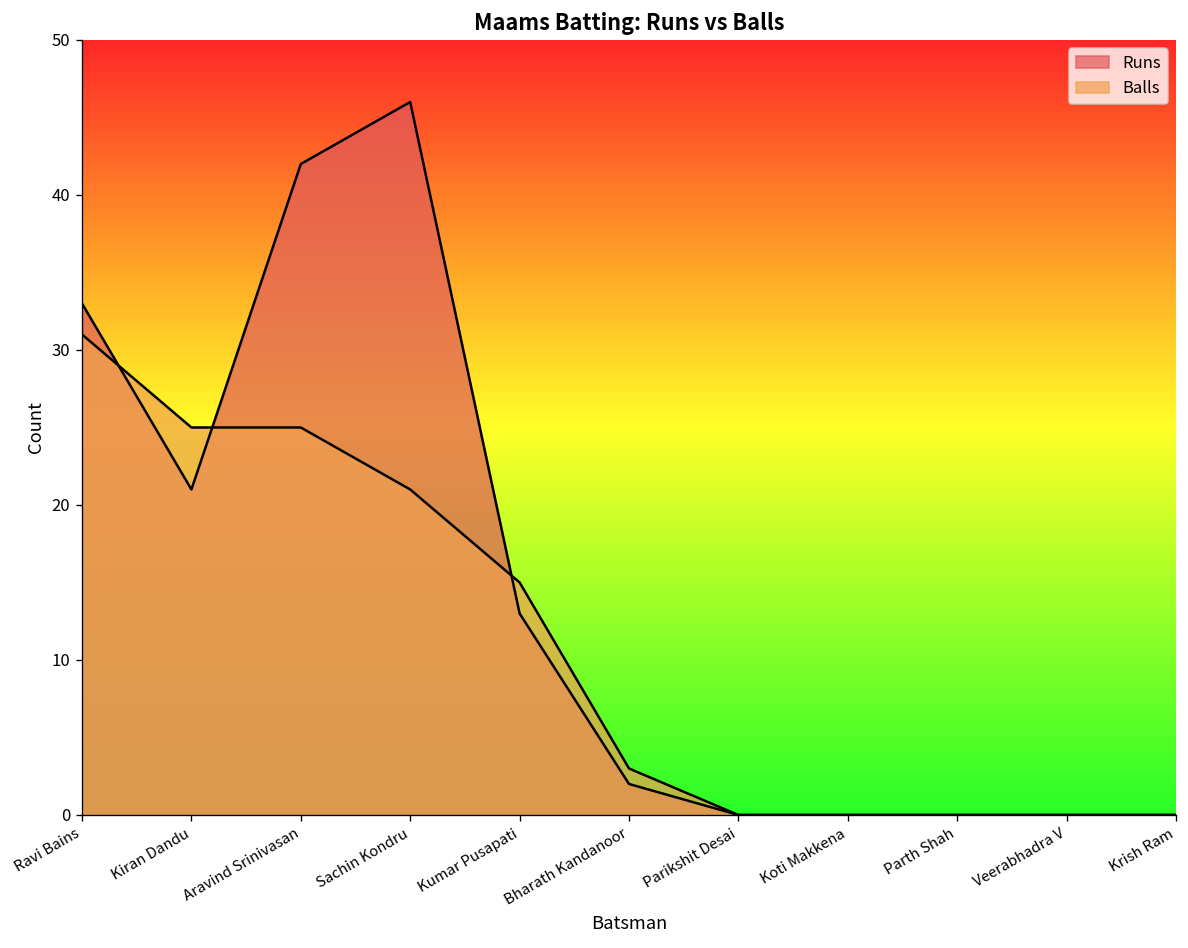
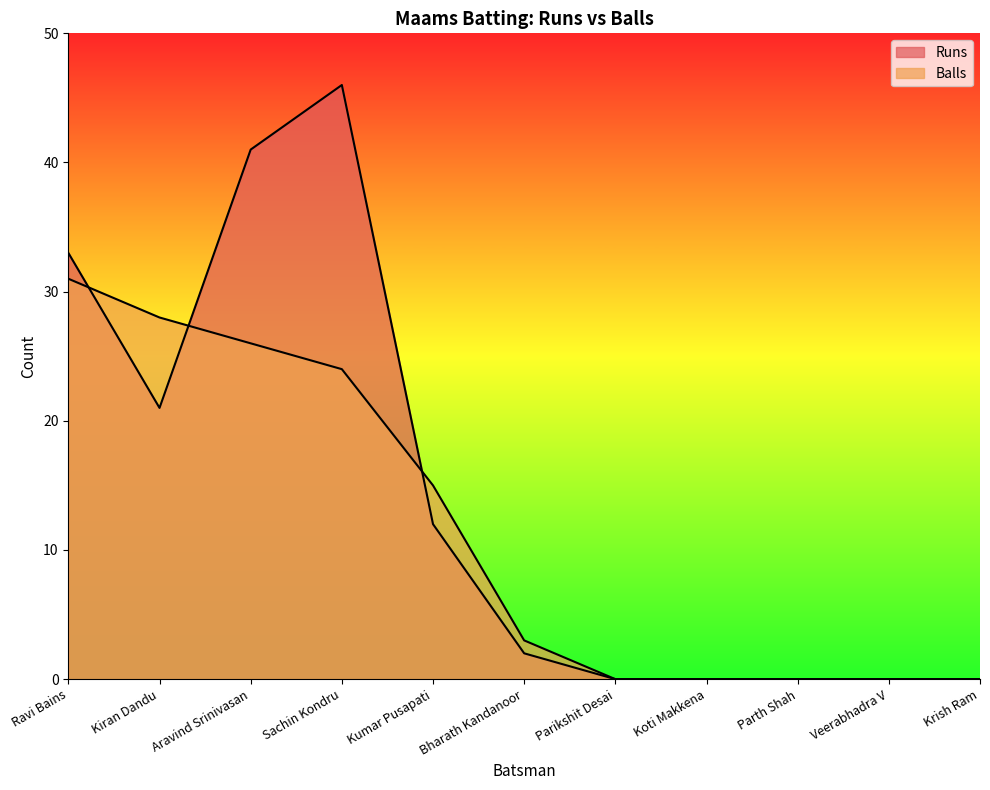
Balls, Kiran Dandu: 25 -> 28
Runs, Aravind Srinivasan: 42 -> 41
Balls, Aravind Srinivasan: 25 -> 26
Balls, Sachin Kondru: 21 -> 24
Runs, Kumar Pusapati: 13 -> 12
